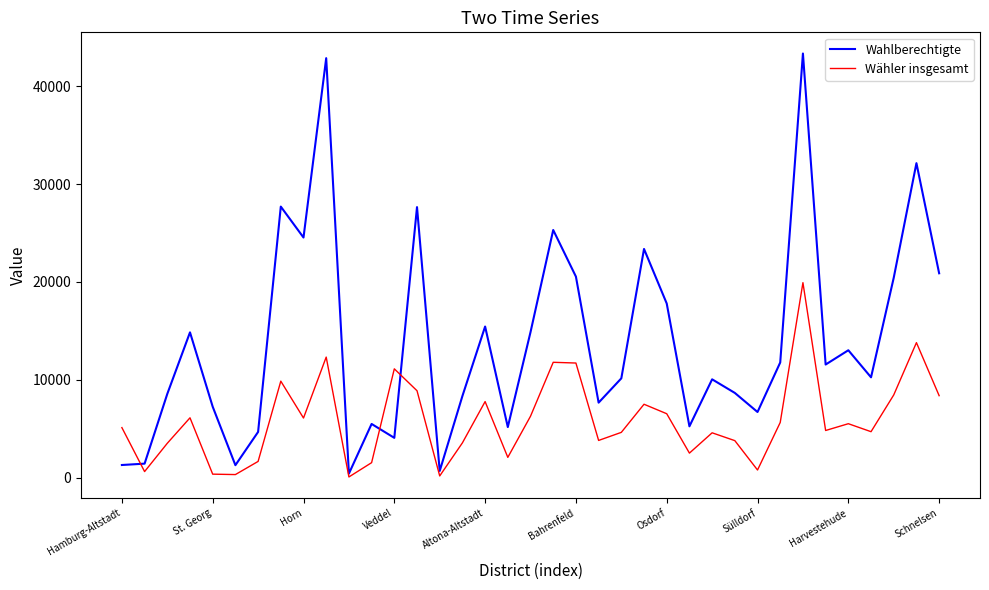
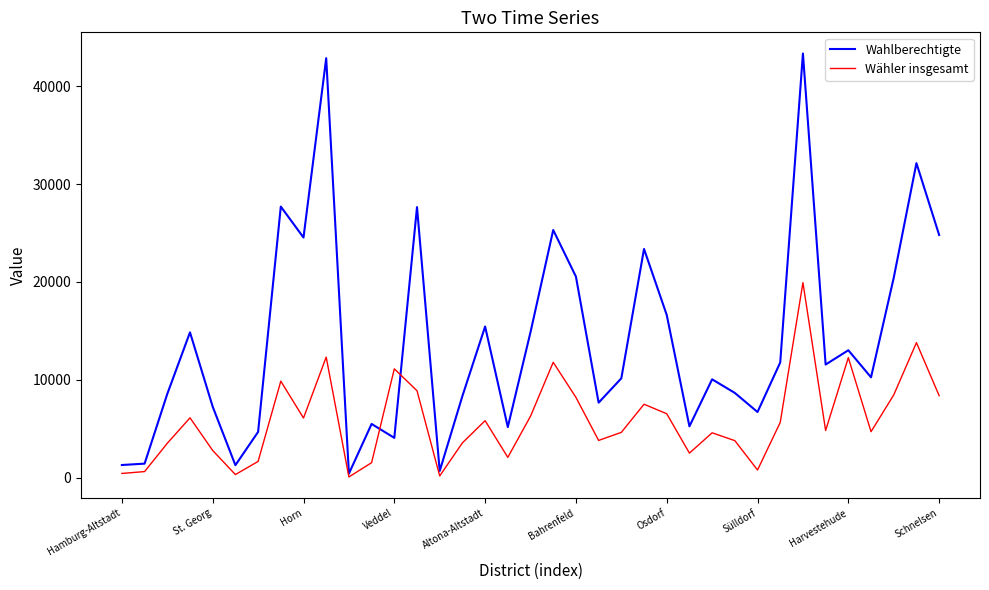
Wähler insgesamt, Hamburg-Altstadt: 5000 -> 0
Wähler insgesamt, St. Georg: 0 -> 3000
Wähler insgesamt, Altona-Altstadt: 8000 -> 6000
Wähler insgesamt, Bahrenfeld: 12000 -> 8000
Wahlberechtigte, Osdorf: 18000 -> 17000
Wähler insgesamt, Harvestehude: 6000 -> 12000
Wahlberechtigte, Schnelsen: 21000 -> 25000
